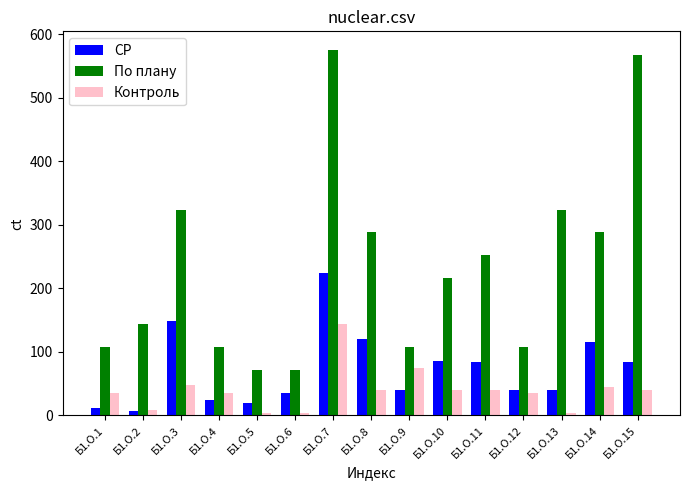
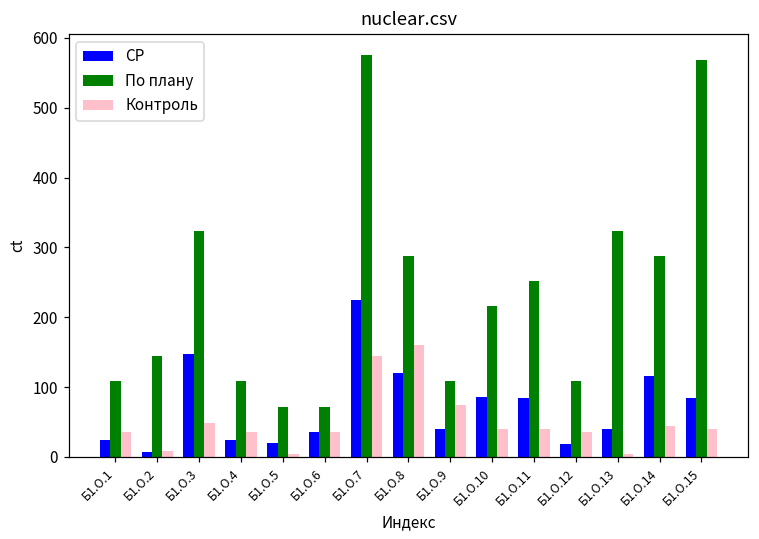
СР, Б1.О.1: 10 -> 20
Контроль, Б1.О.6: 0 -> 40
Контроль, Б1.О.8: 40 -> 160
СР, Б1.О.12: 40 -> 20
